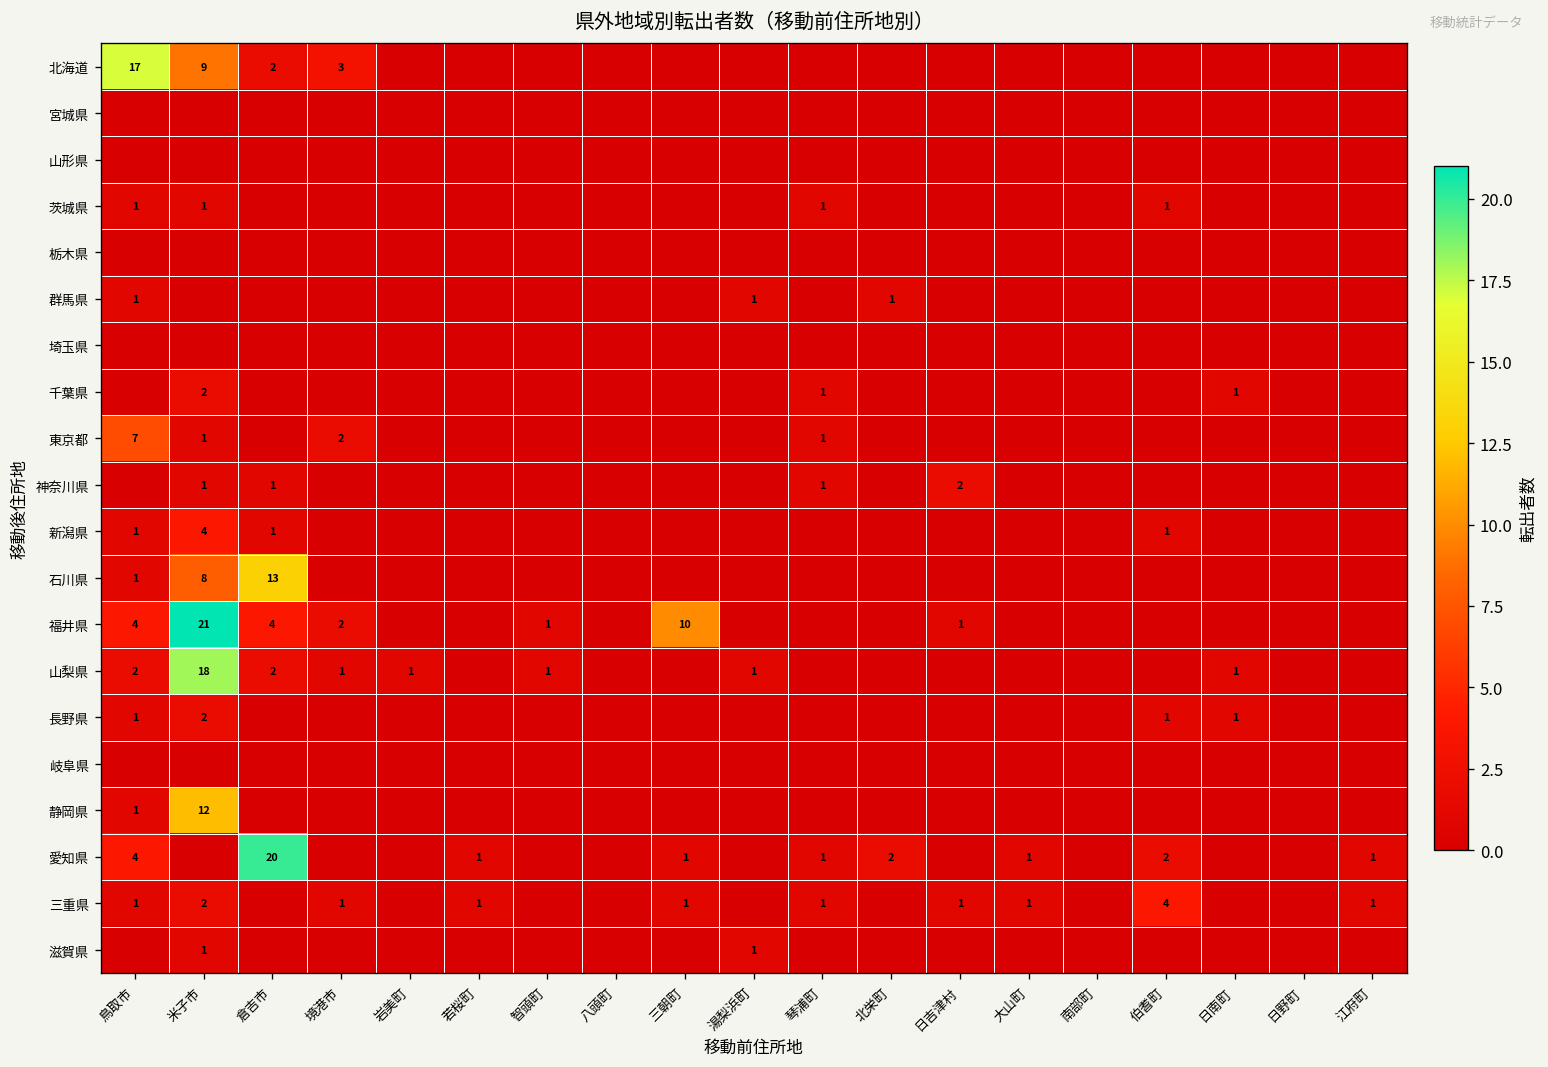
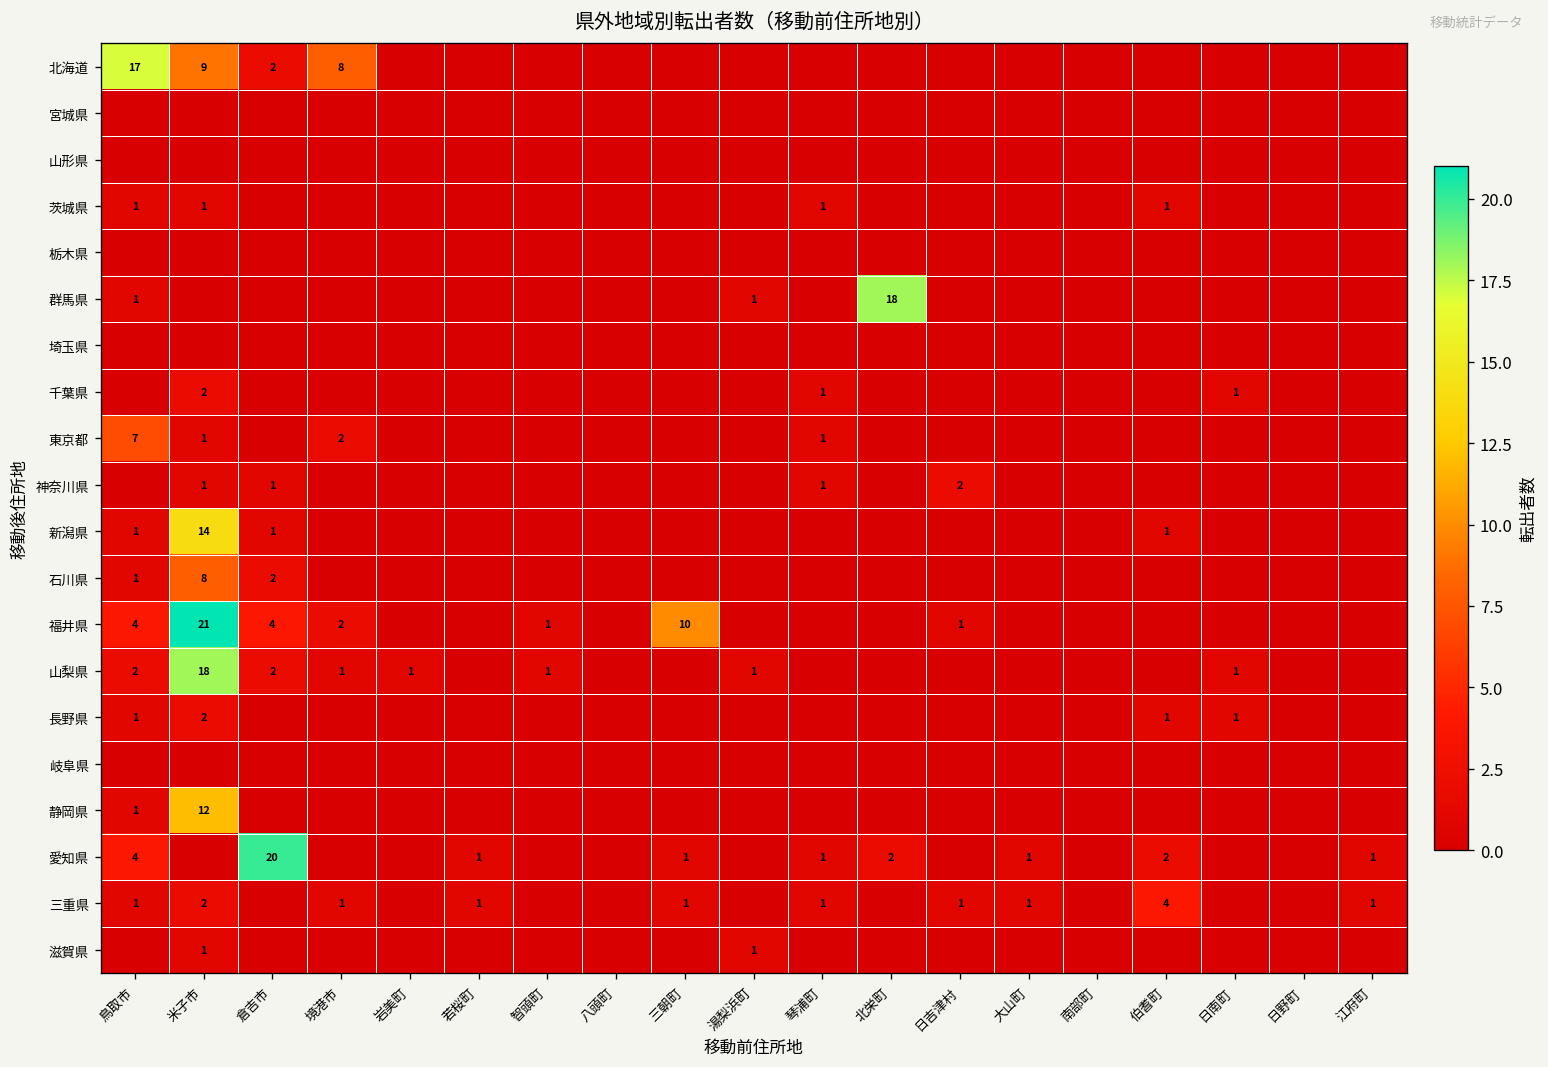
北海道, 境港市: 3 -> 8
群馬県, 北栄町: 1 -> 18
新潟県, 米子市: 4 -> 14
石川県, 倉吉市: 13 -> 2
